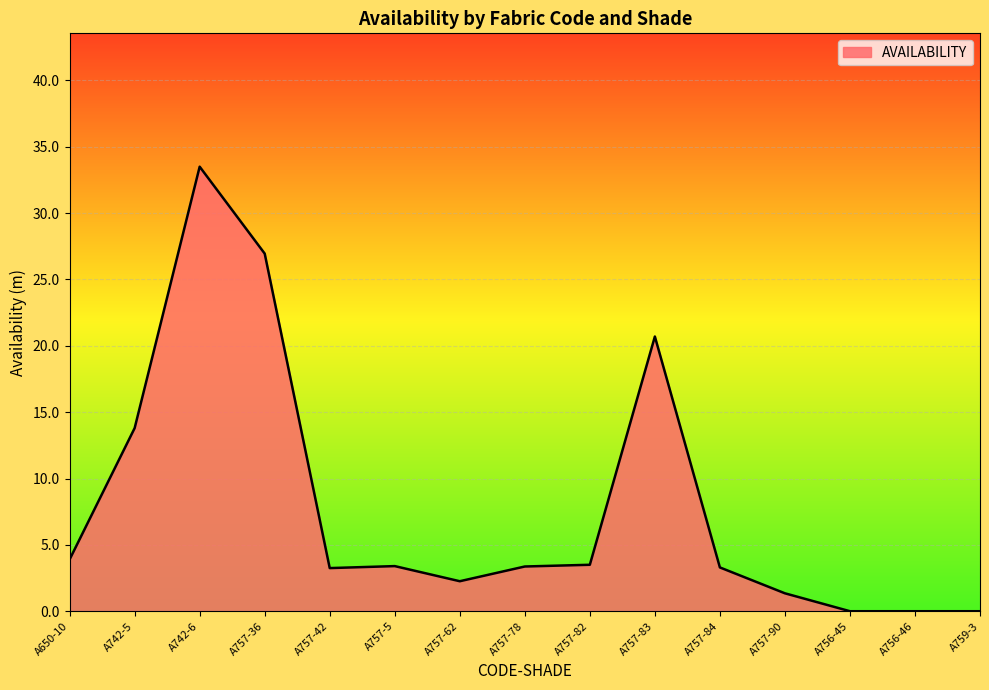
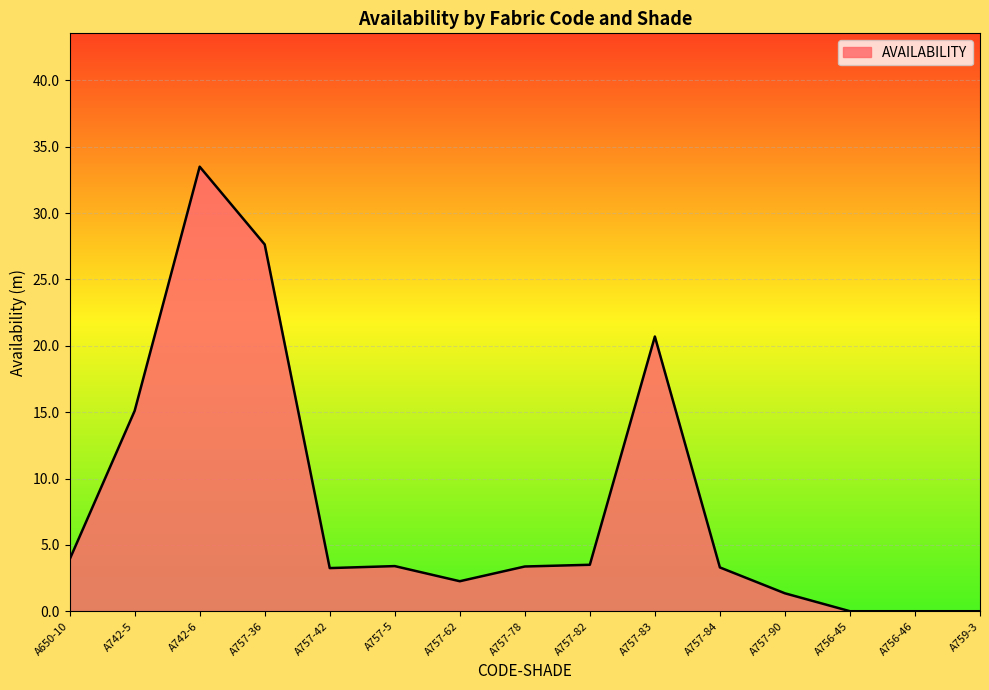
A742-5: 13.8 -> 15.1
A757-36: 27.0 -> 27.6
